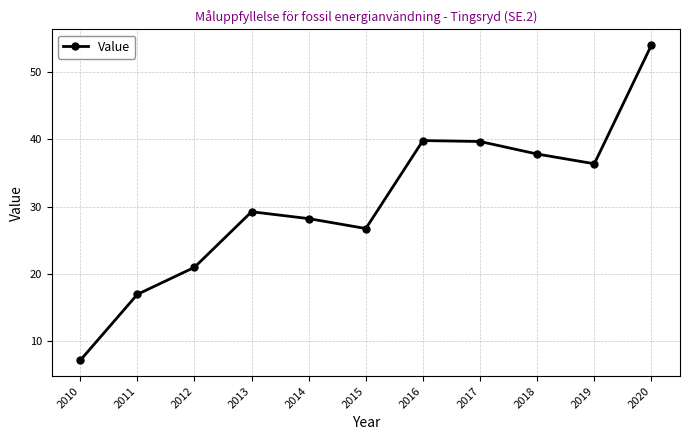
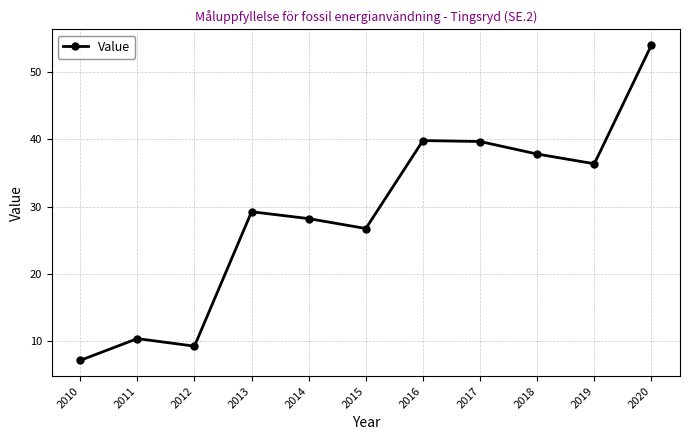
2011: 17 -> 10
2012: 21 -> 9
